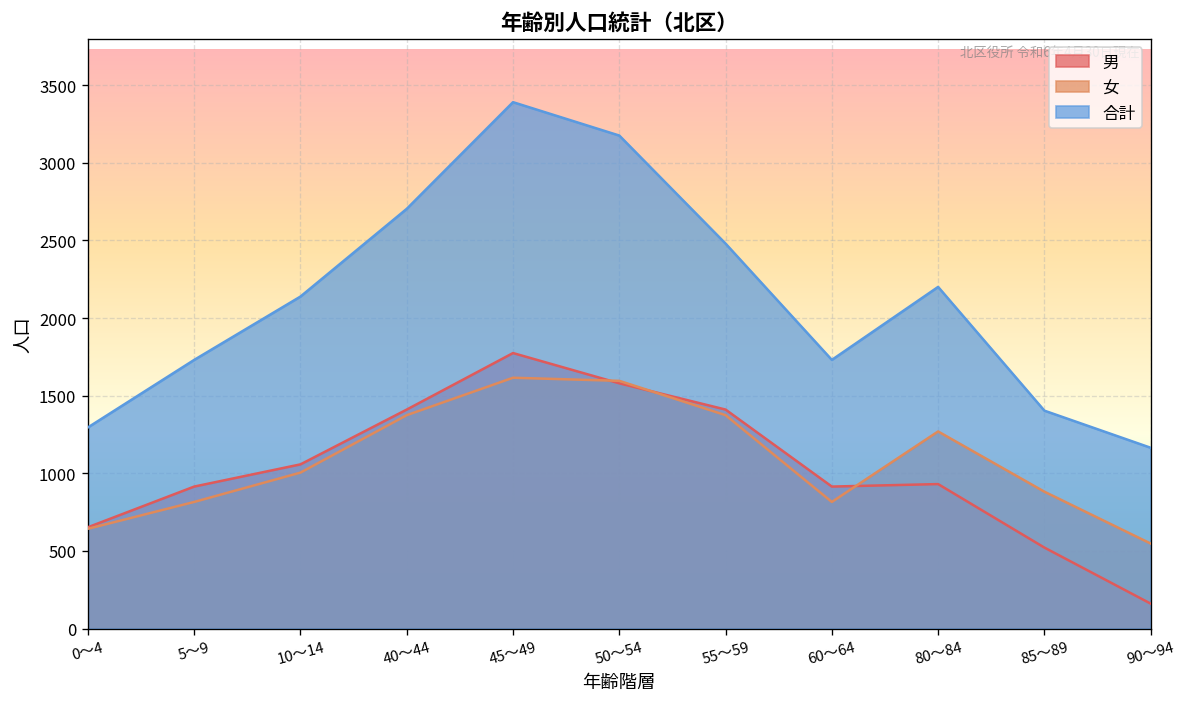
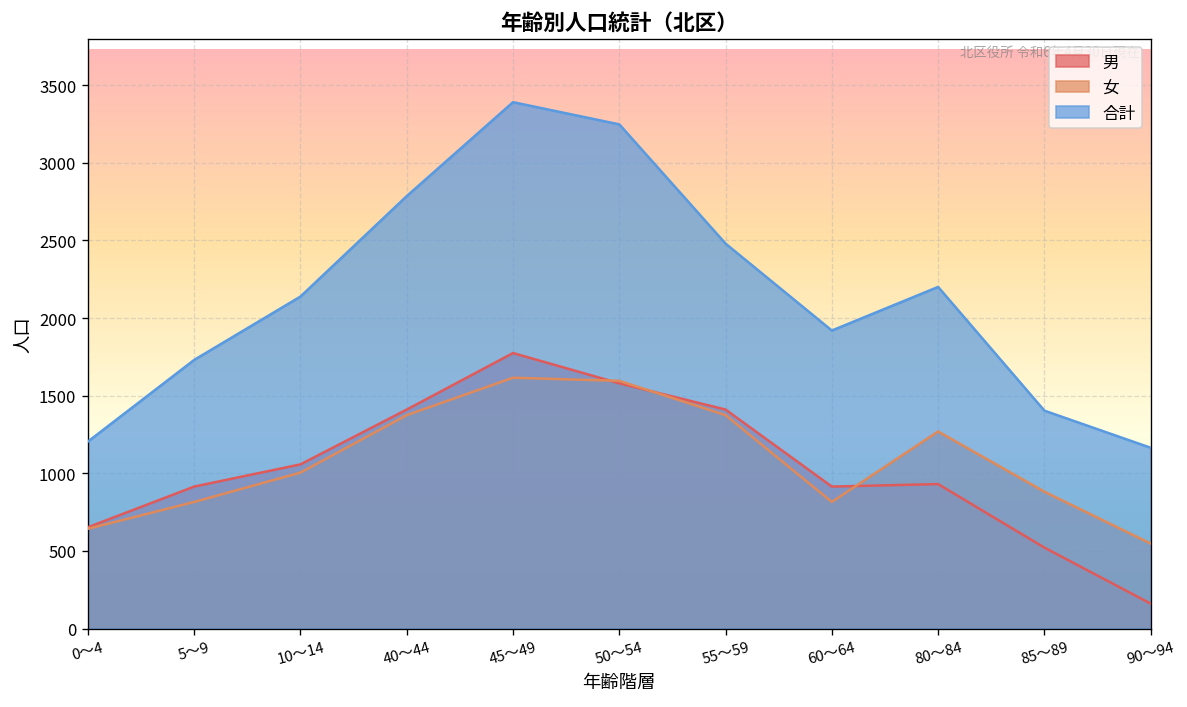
合計, 0～4: 1300 -> 1210
合計, 40～44: 2700 -> 2790
合計, 50～54: 3180 -> 3250
合計, 60～64: 1730 -> 1920
